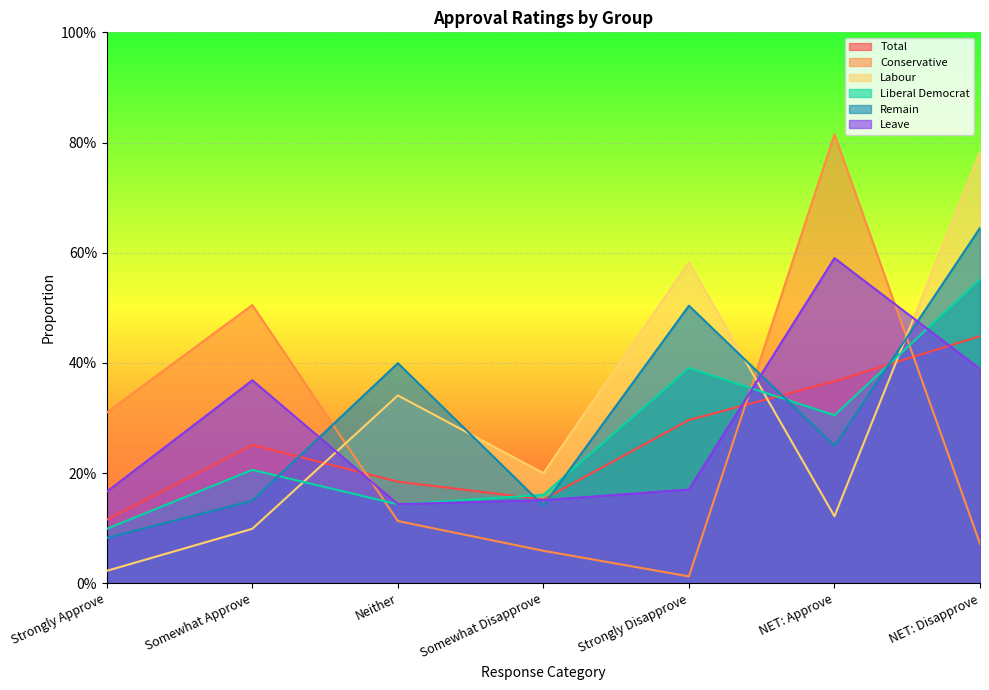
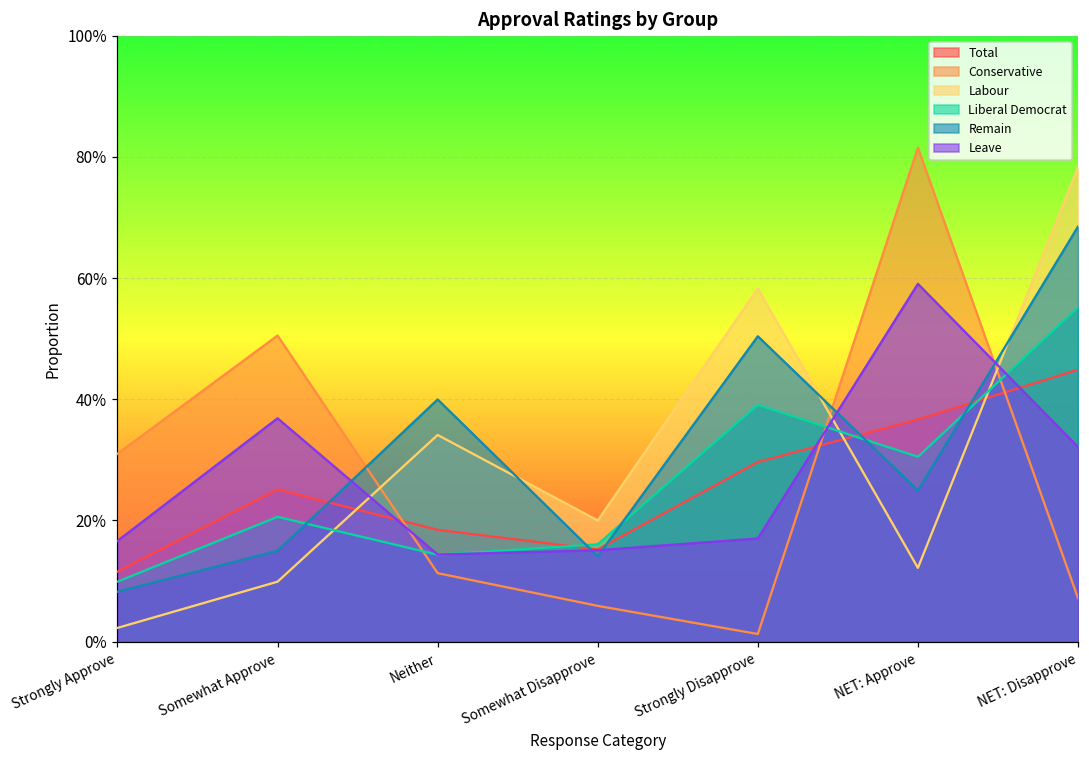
Remain, NET: Disapprove: 64% -> 68%
Leave, NET: Disapprove: 39% -> 32%
